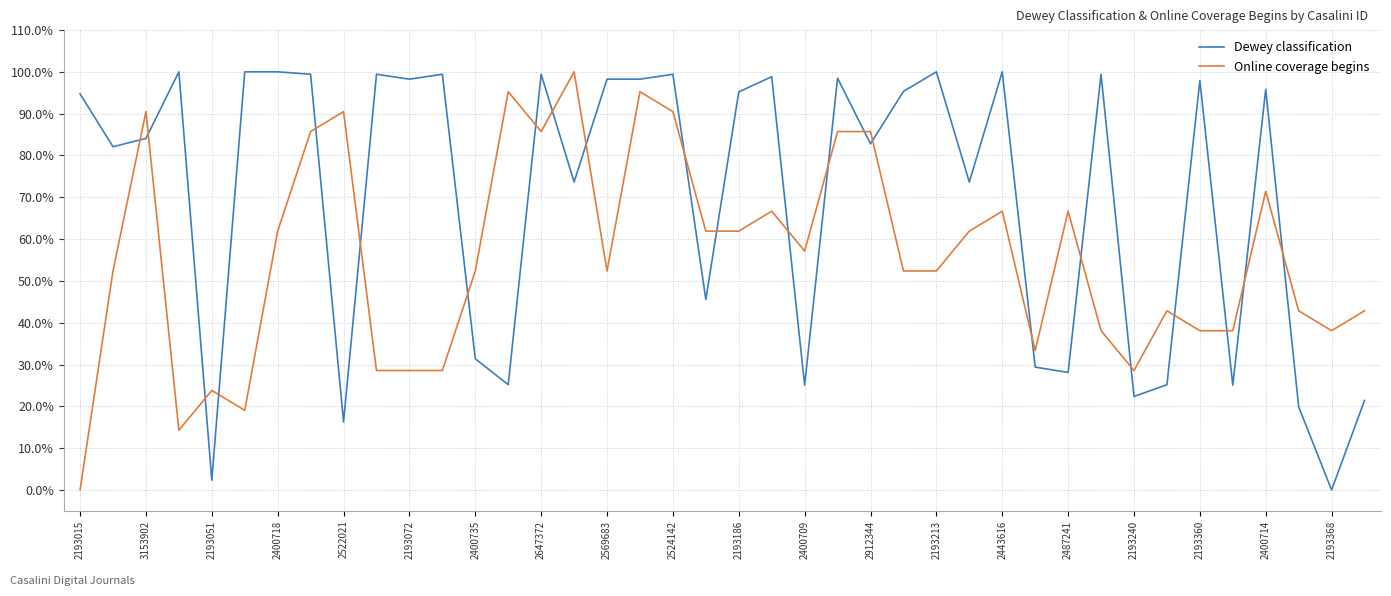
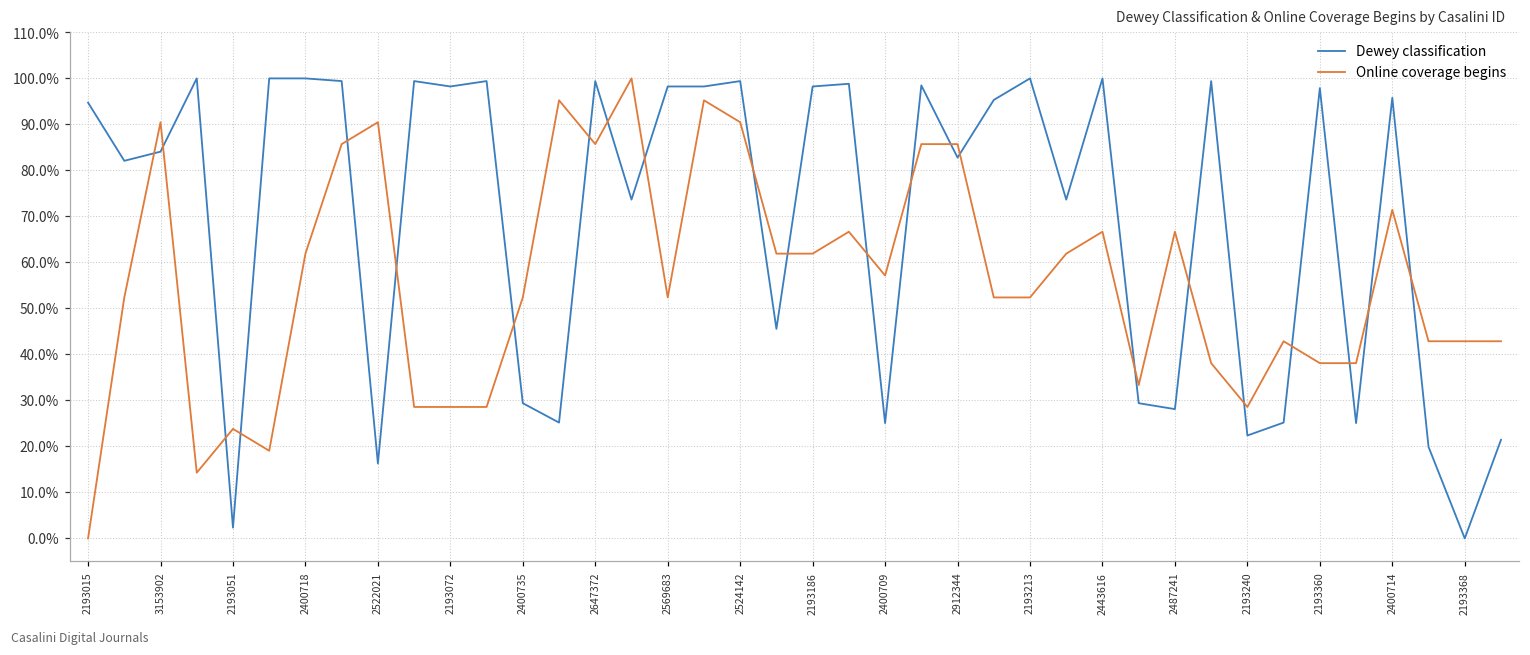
Dewey classification, 2400735: 31% -> 29%
Dewey classification, 2193186: 95% -> 98%
Online coverage begins, 2193368: 38% -> 43%
